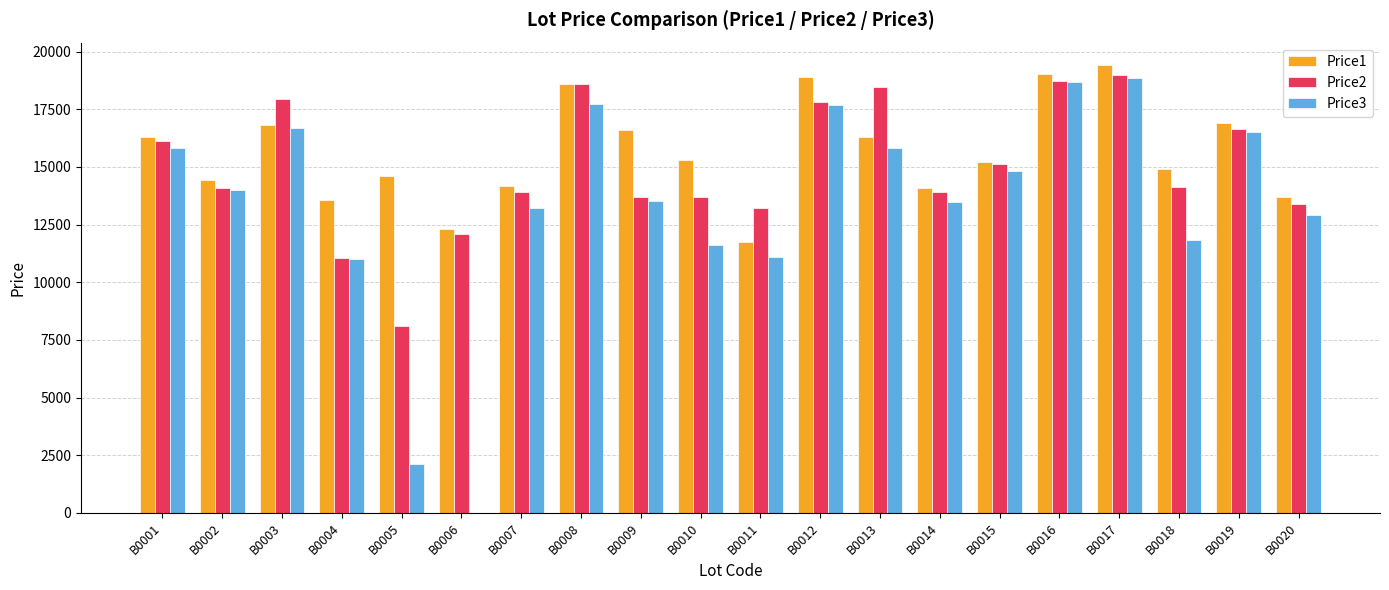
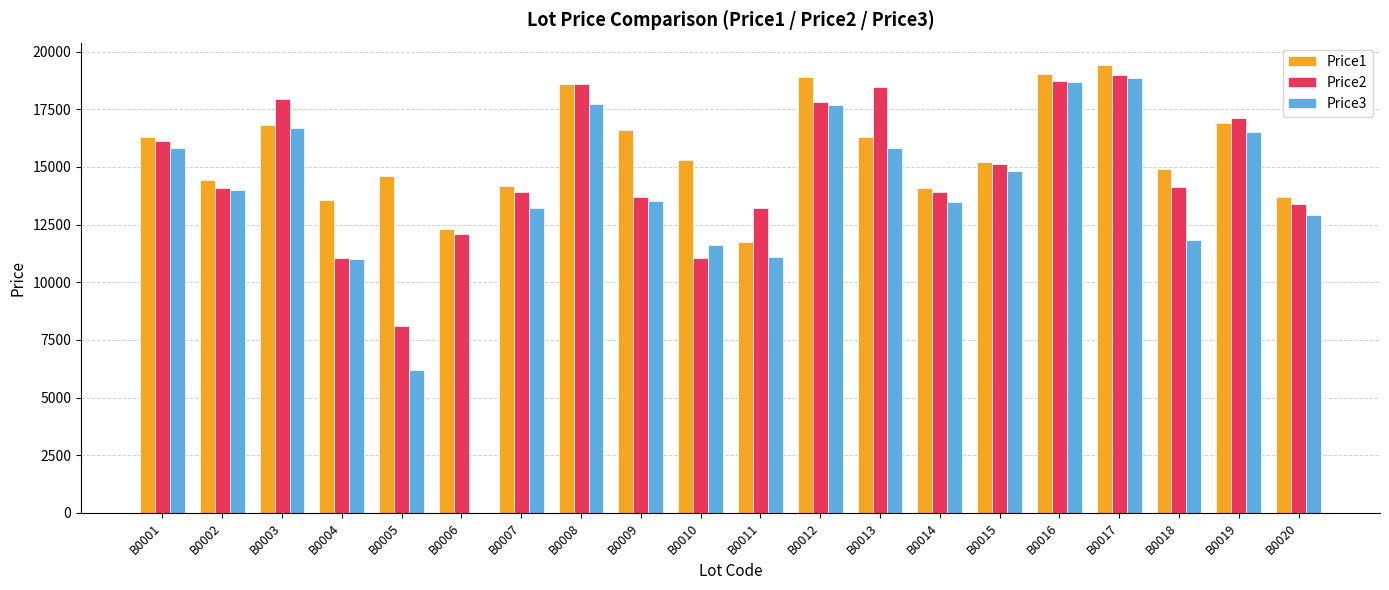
Price3, B0005: 2100 -> 6200
Price2, B0010: 13700 -> 11000
Price2, B0019: 16600 -> 17100
